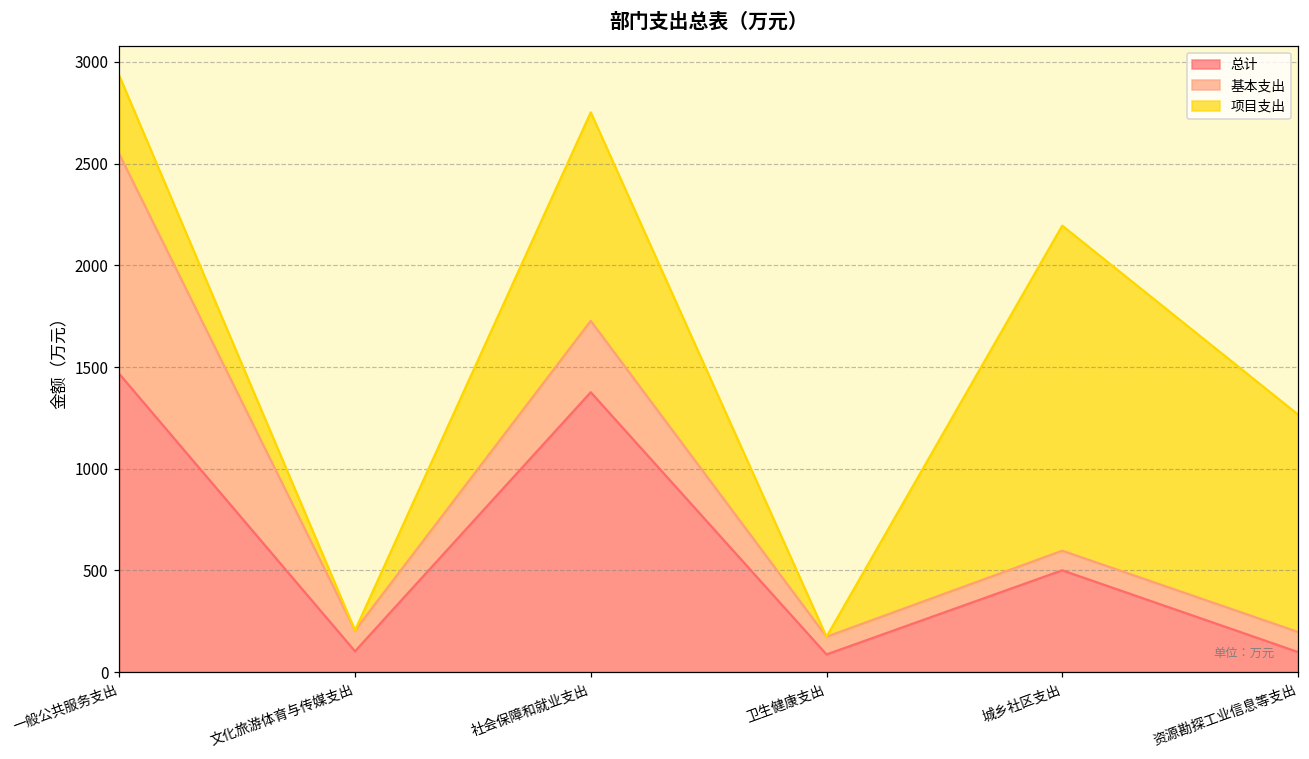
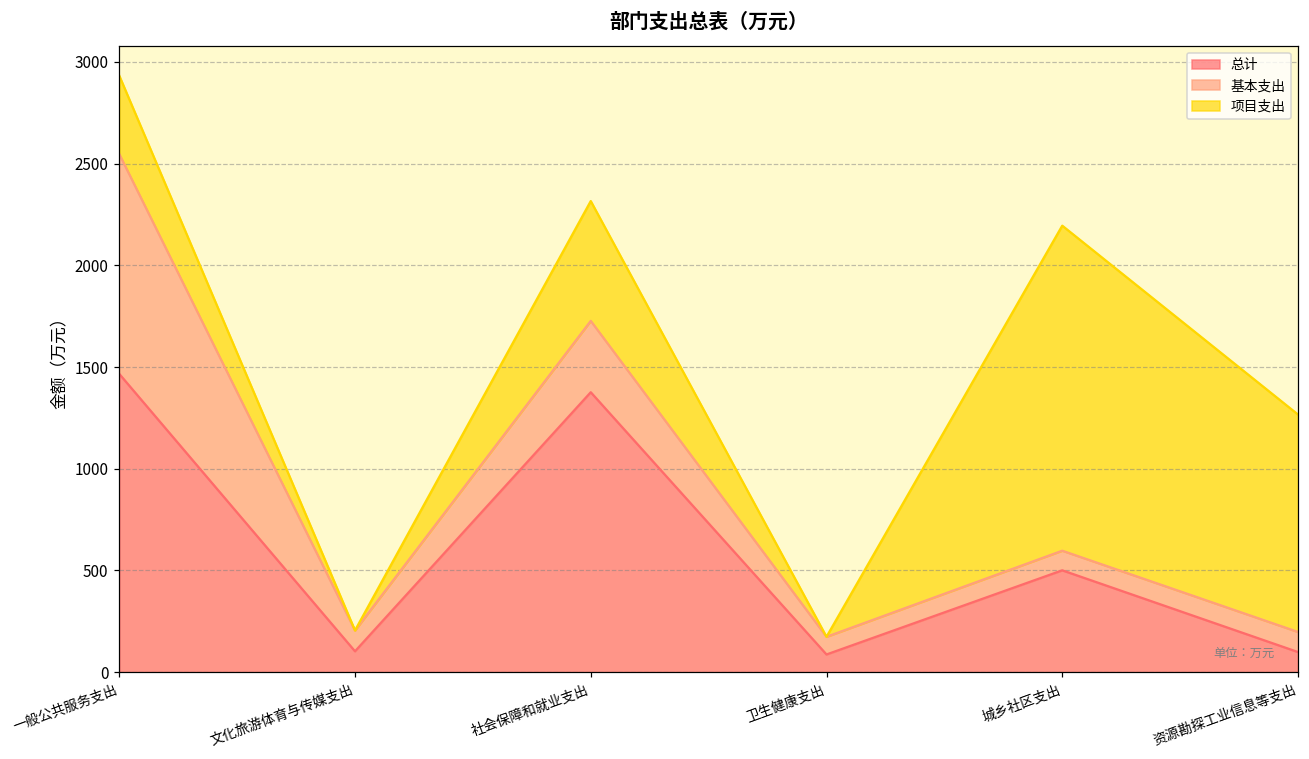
项目支出, 社会保障和就业支出: 1030 -> 590
